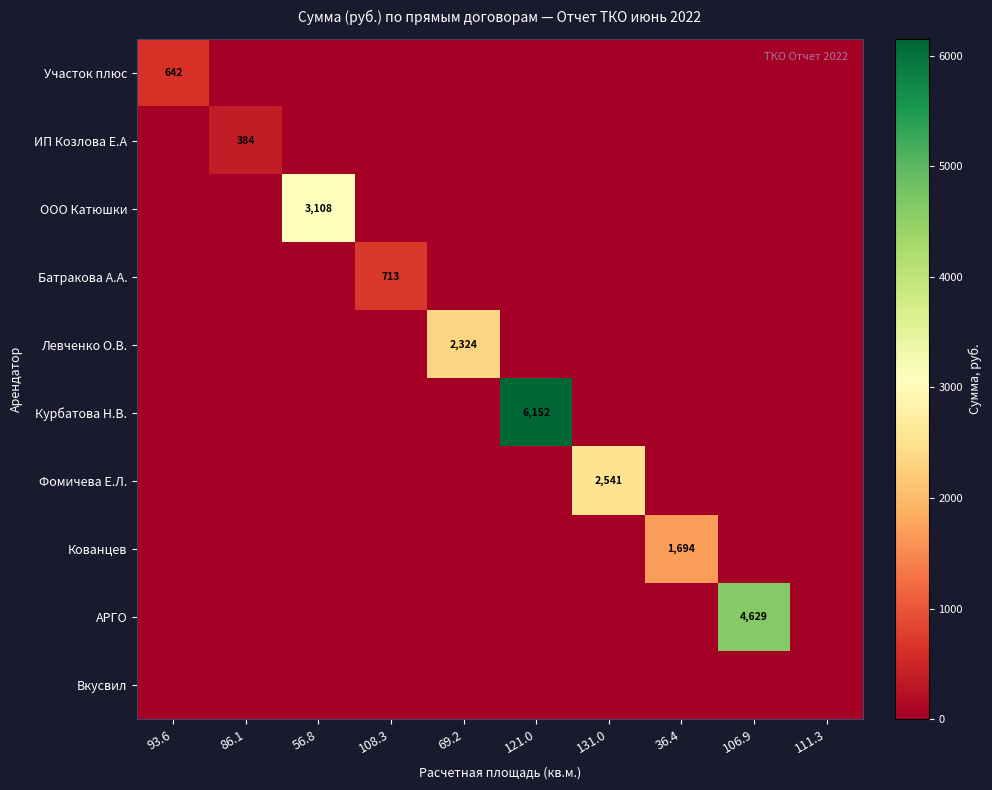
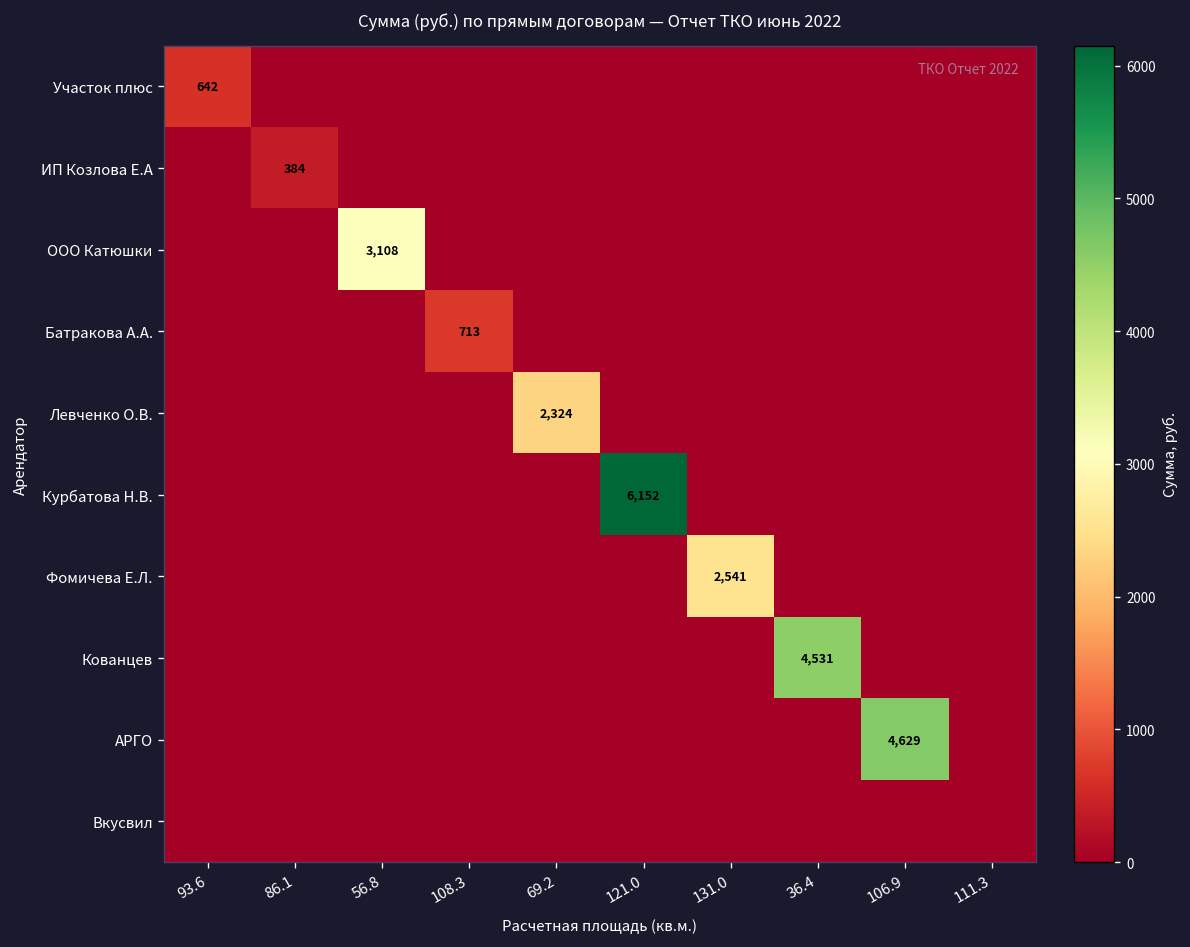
Кованцев, 36.4: 1,694 -> 4,531
